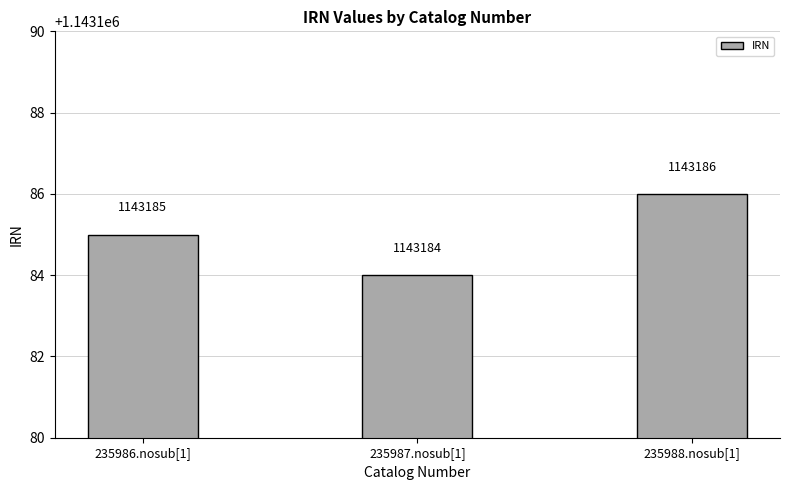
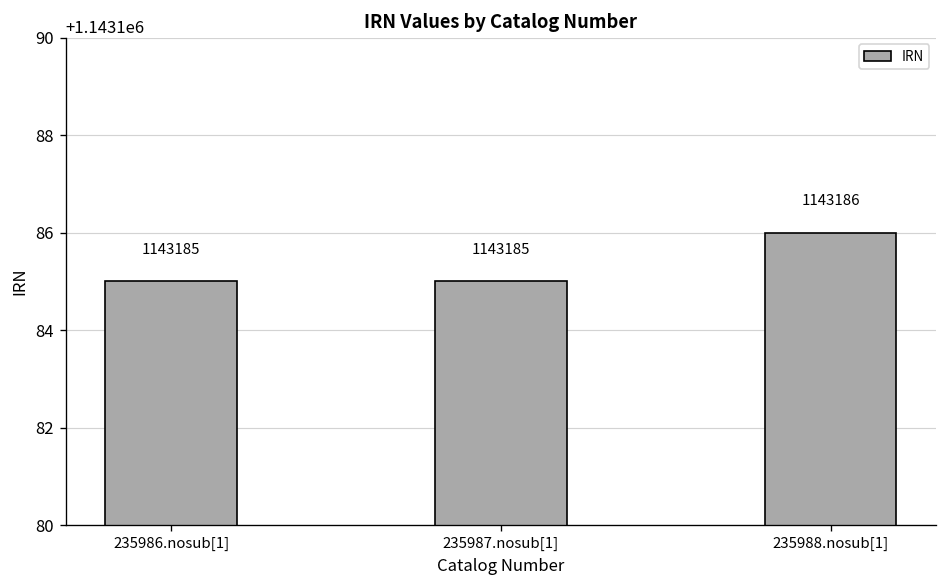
235987.nosub[1]: 1143184 -> 1143185
